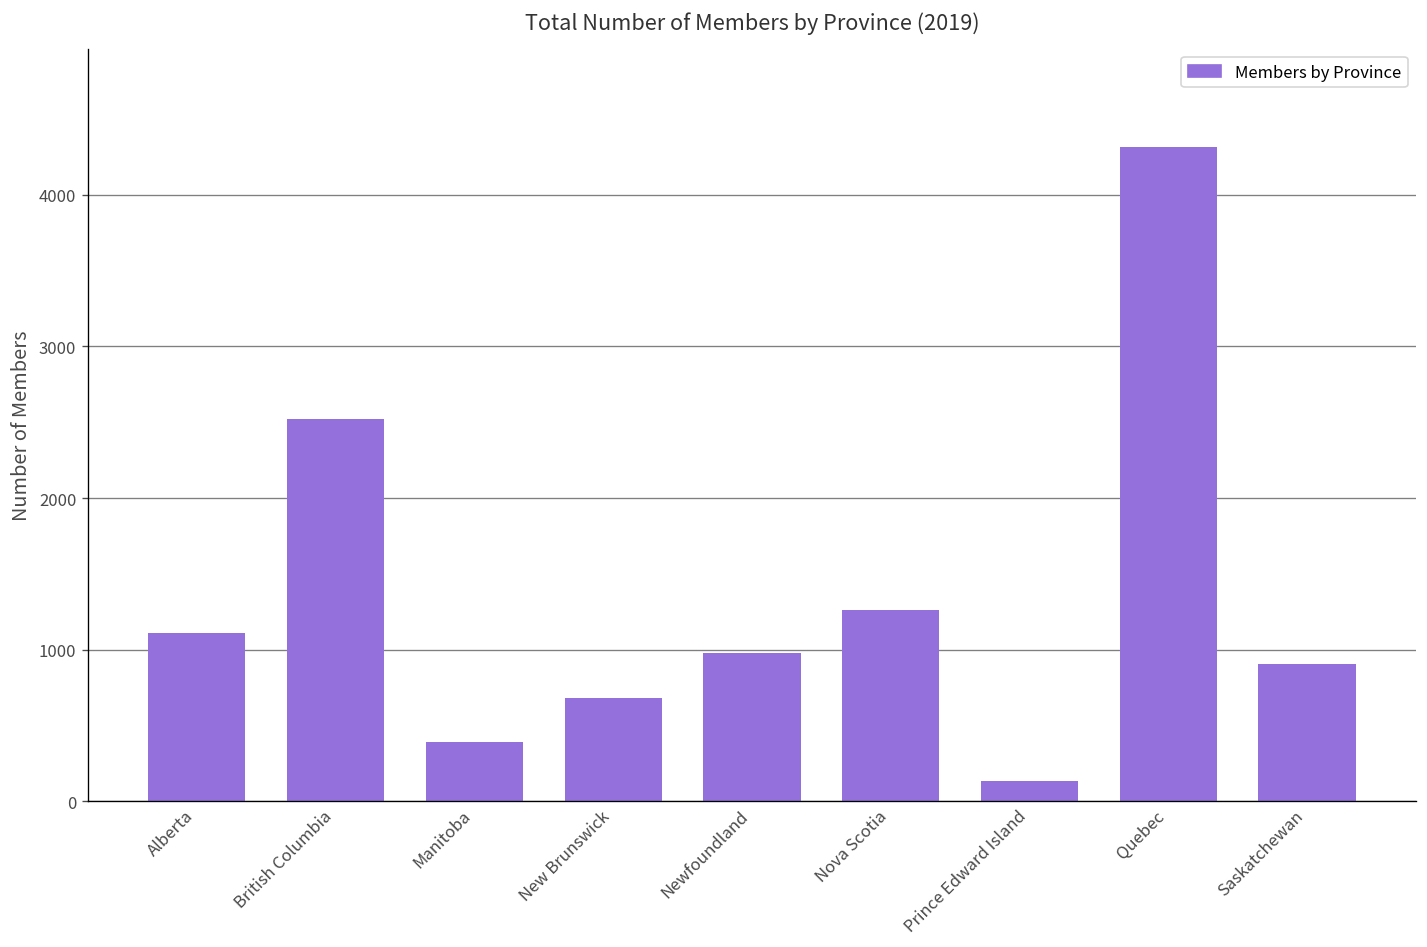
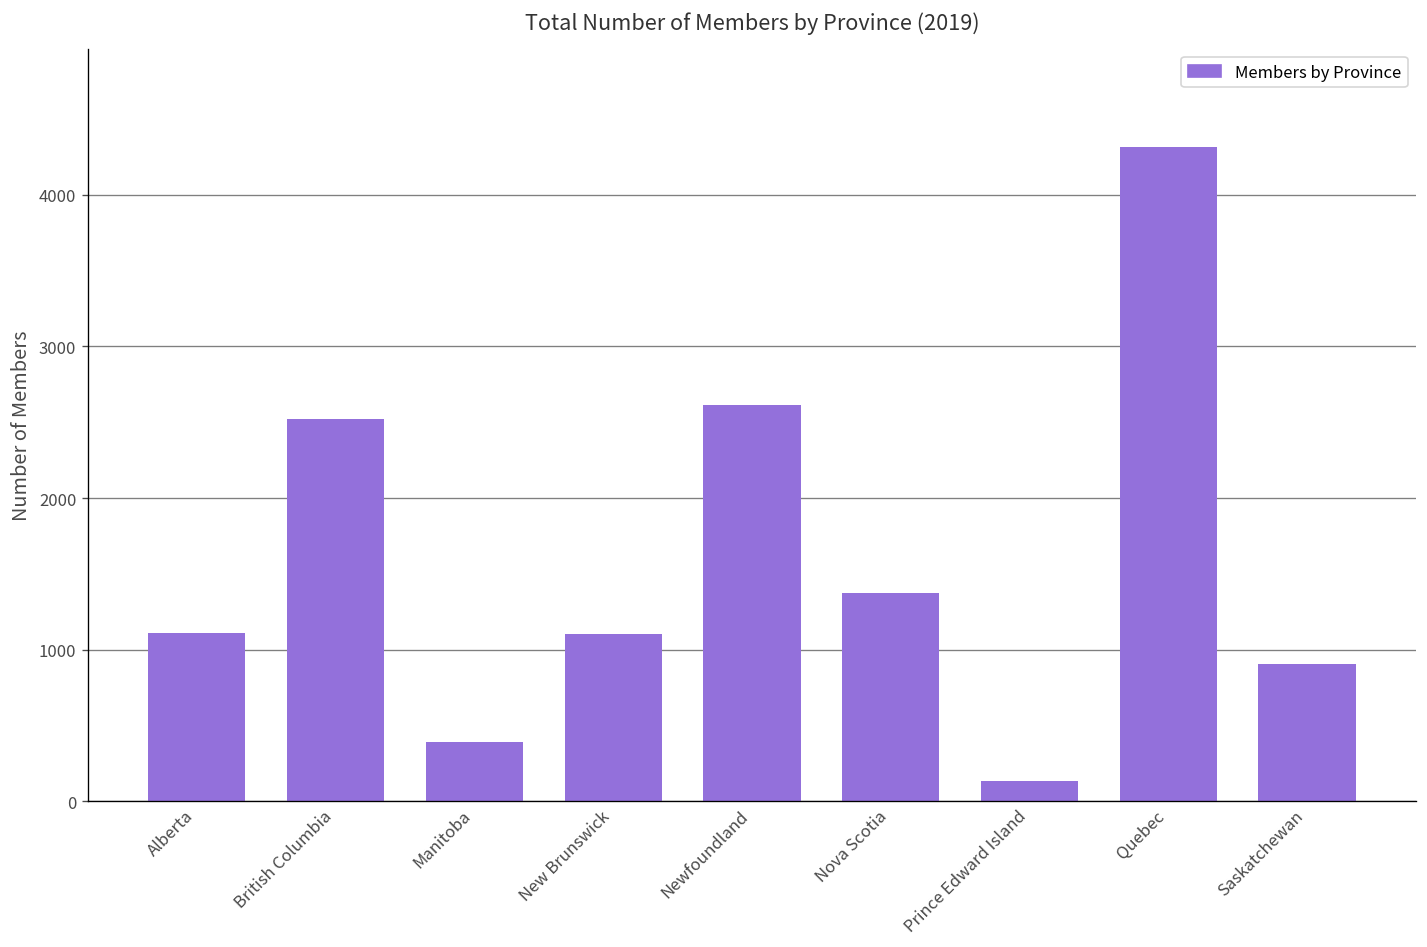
New Brunswick: 680 -> 1100
Newfoundland: 980 -> 2610
Nova Scotia: 1260 -> 1370
